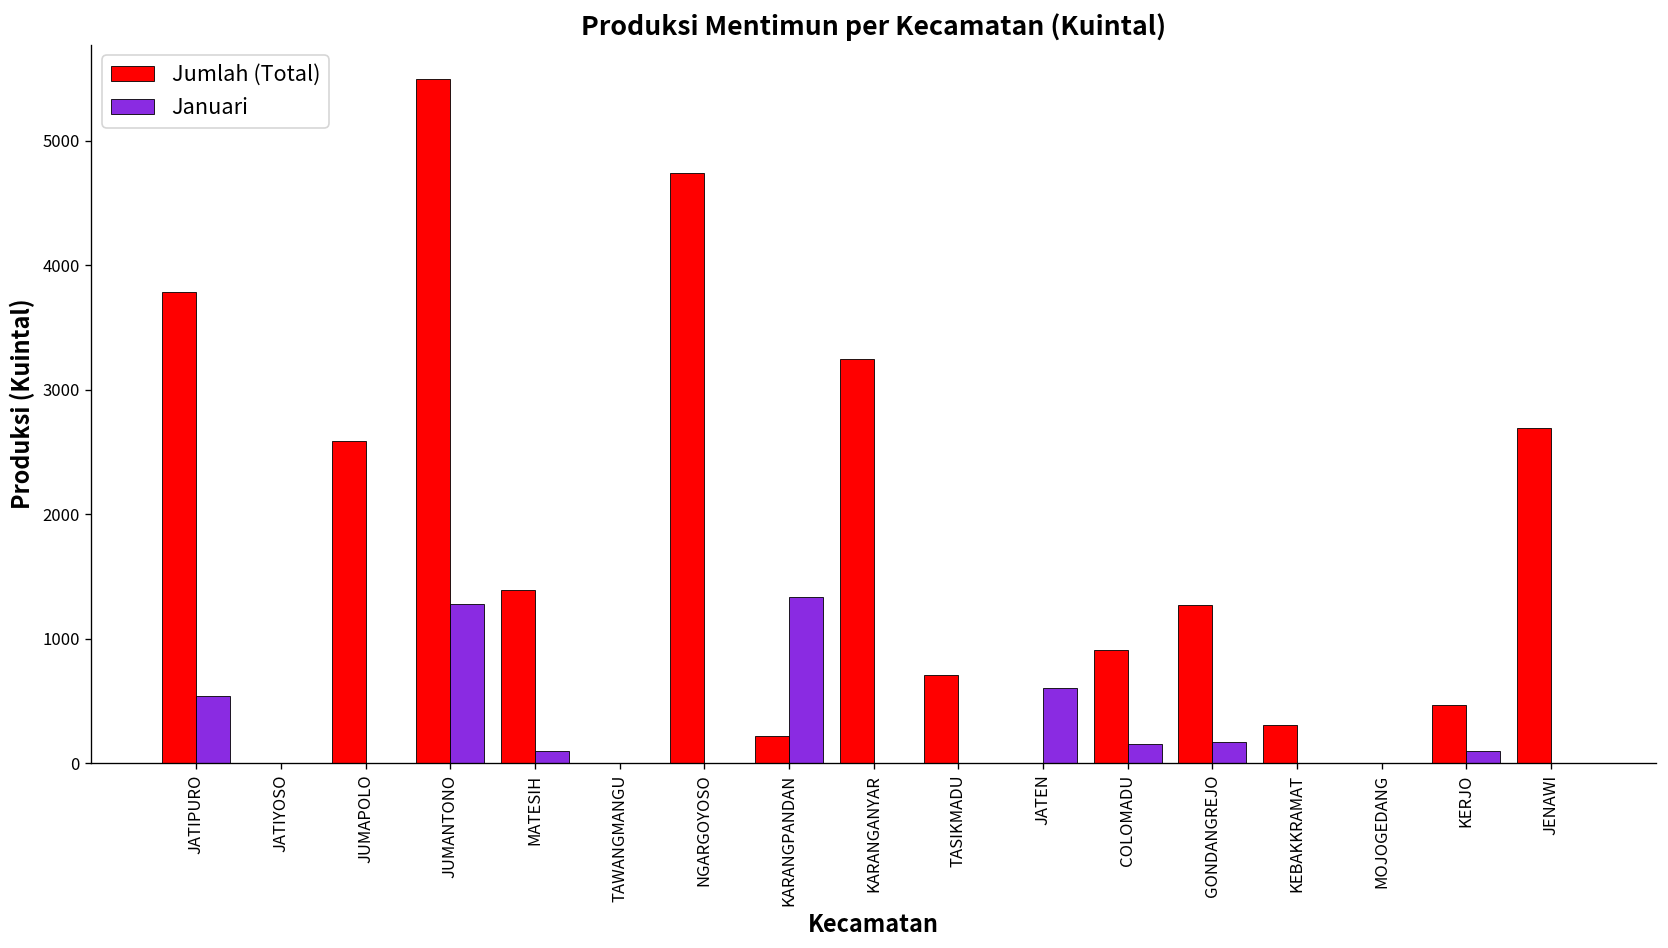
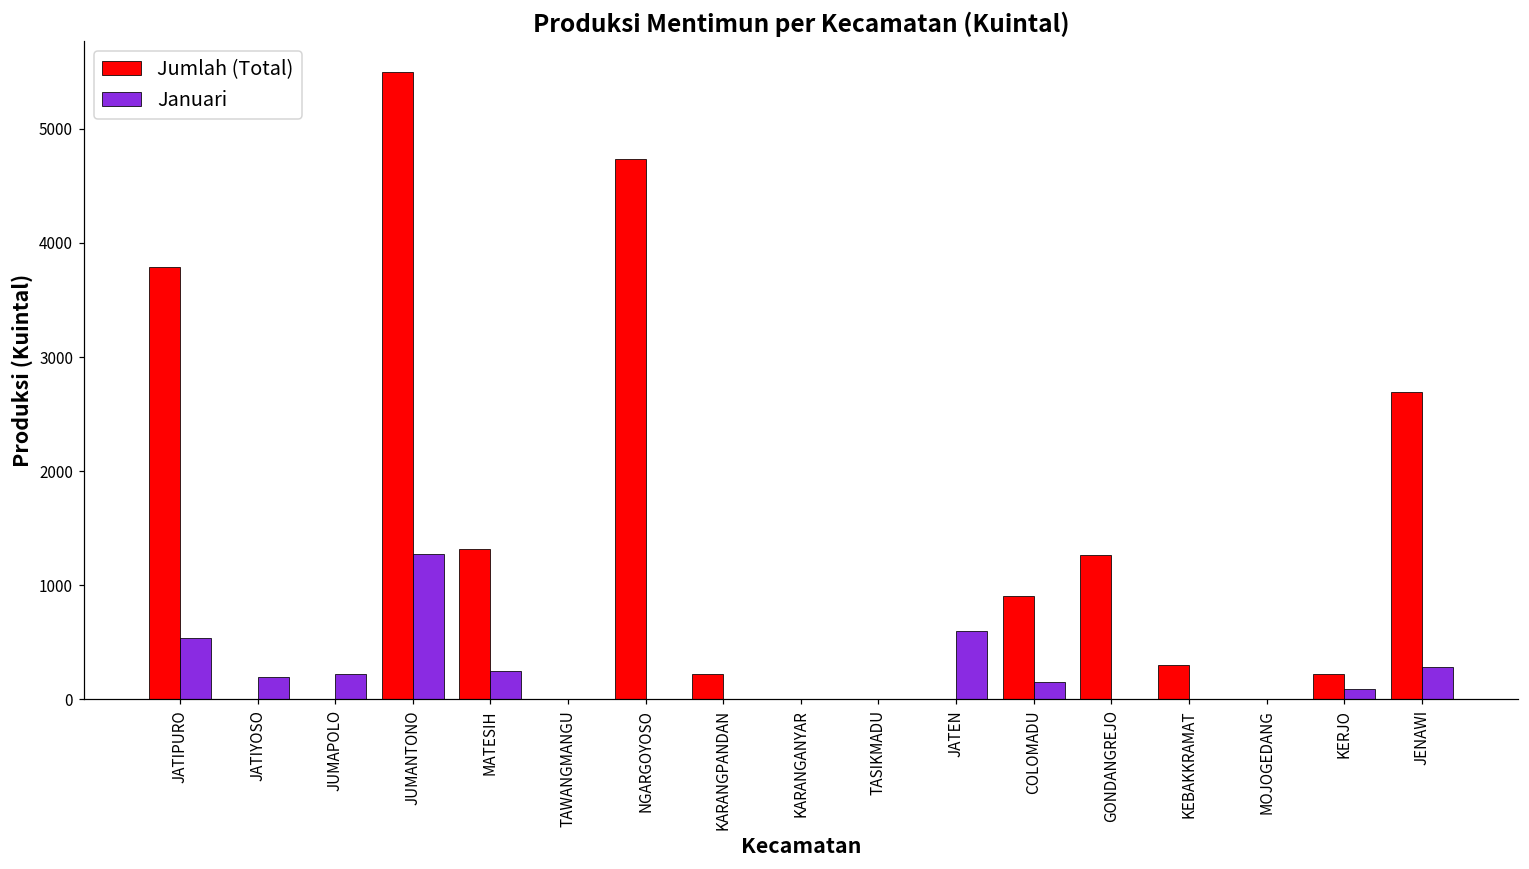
Januari, JATIYOSO: 0 -> 190
Jumlah (Total), JUMAPOLO: 2580 -> 0
Januari, JUMAPOLO: 0 -> 220
Jumlah (Total), MATESIH: 1390 -> 1310
Januari, MATESIH: 100 -> 250
Januari, KARANGPANDAN: 1340 -> 0
Jumlah (Total), KARANGANYAR: 3250 -> 0
Jumlah (Total), TASIKMADU: 710 -> 0
Januari, GONDANGREJO: 170 -> 0
Jumlah (Total), KERJO: 470 -> 220
Januari, JENAWI: 0 -> 290
